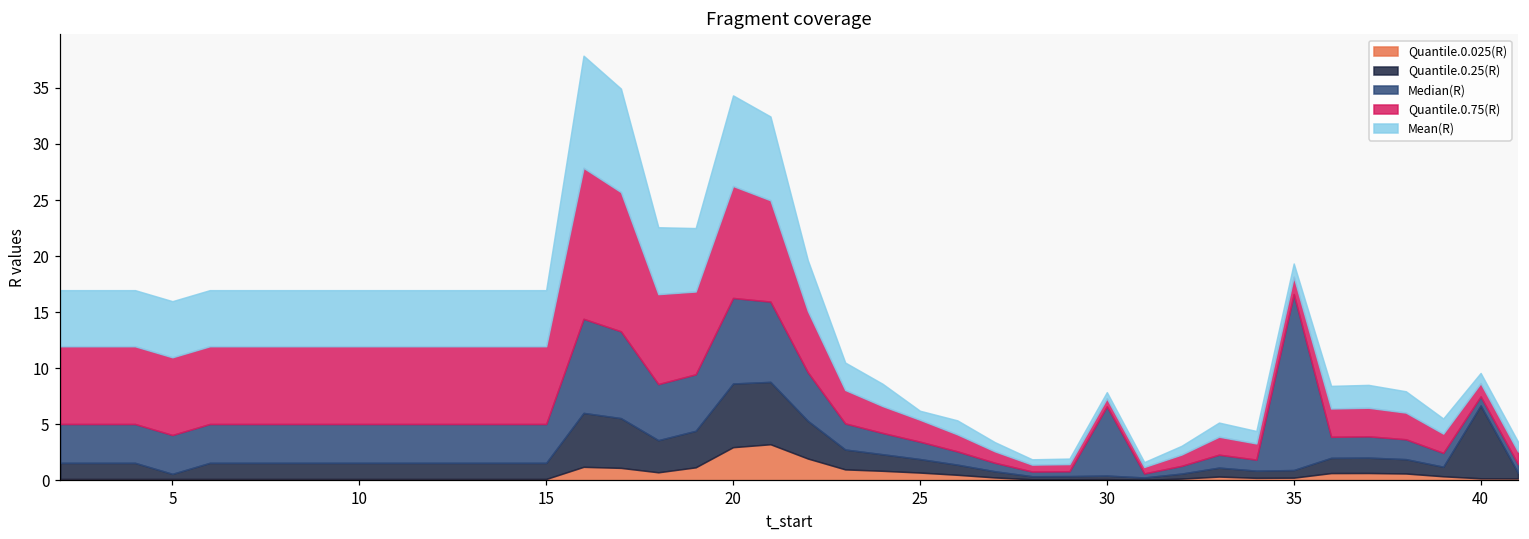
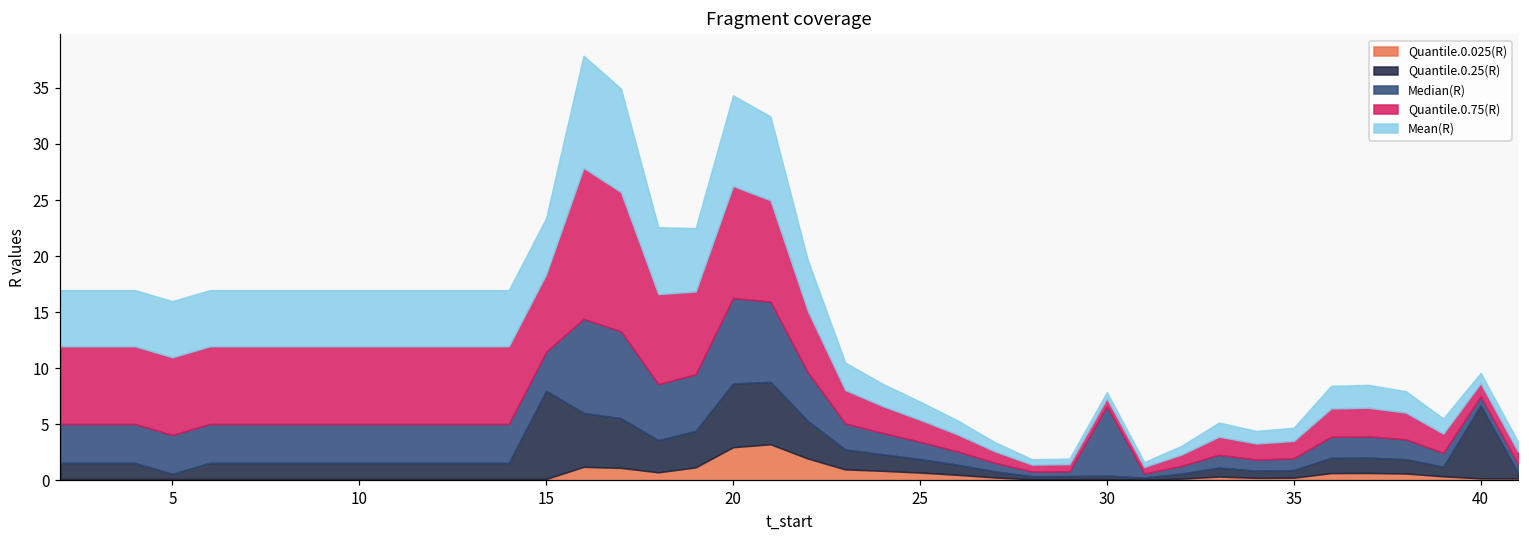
Quantile.0.25(R), 15: 1.4 -> 7.9
Mean(R), 25: 0.8 -> 1.6
Median(R), 35: 15.7 -> 1.1
